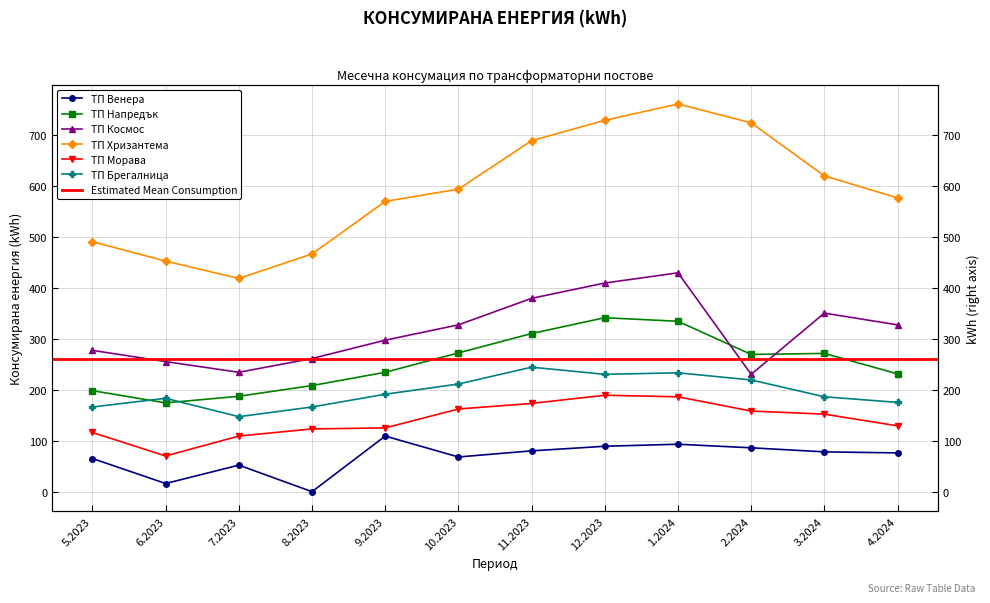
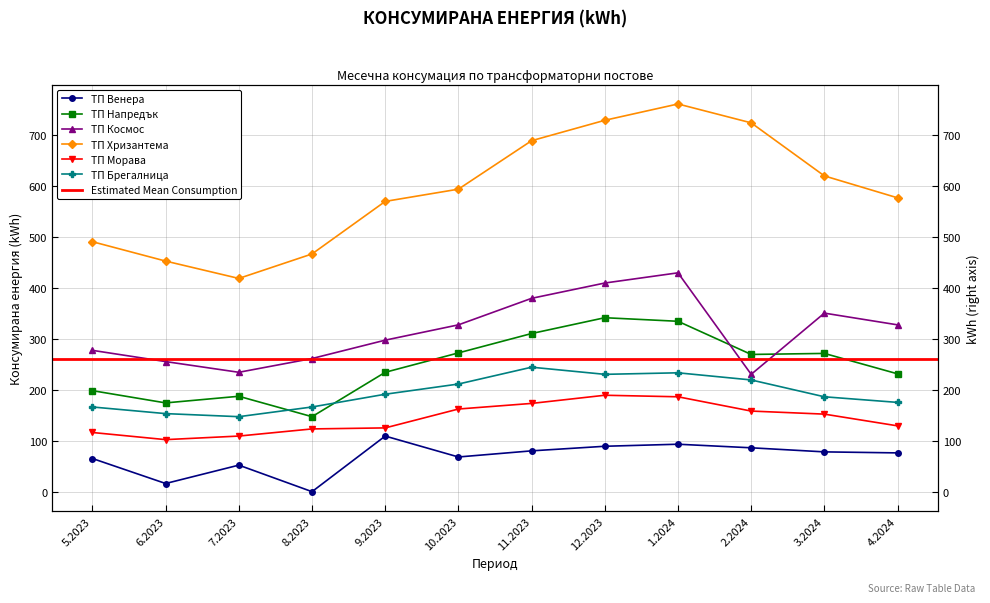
ТП Морава, 6.2023: 70 -> 100
ТП Брегалница, 6.2023: 180 -> 150
ТП Напредък, 8.2023: 210 -> 150
